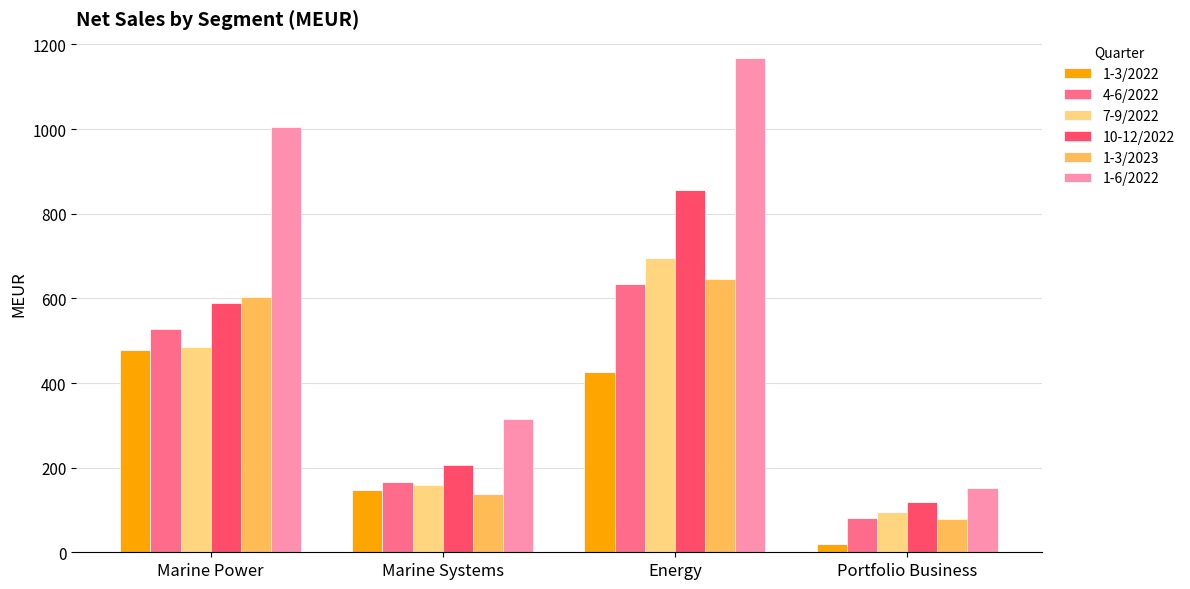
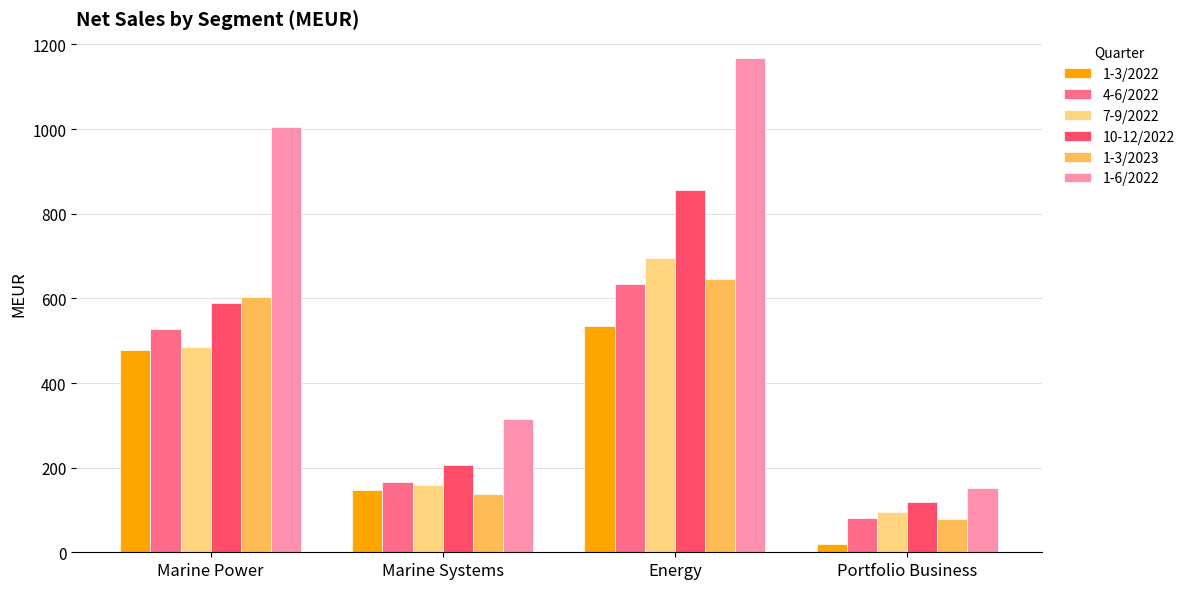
1-3/2022, Energy: 430 -> 540
